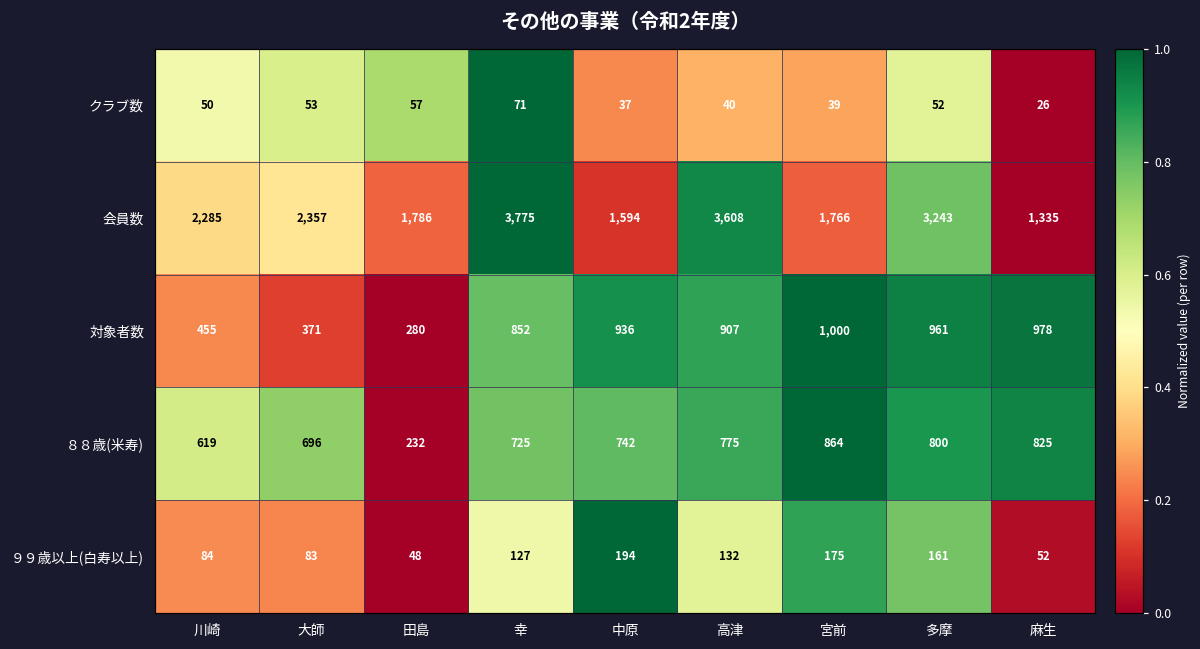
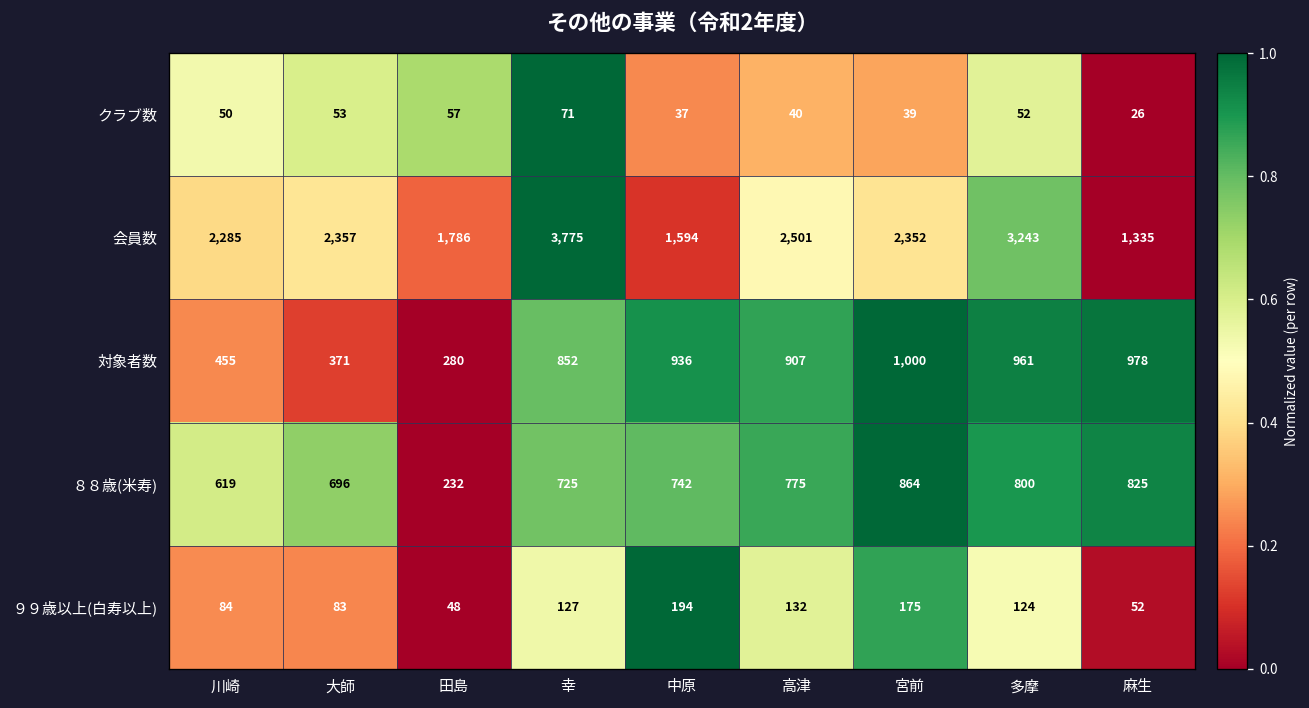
会員数, 高津: 3,608 -> 2,501
会員数, 宮前: 1,766 -> 2,352
９９歳以上(白寿以上), 多摩: 161 -> 124
